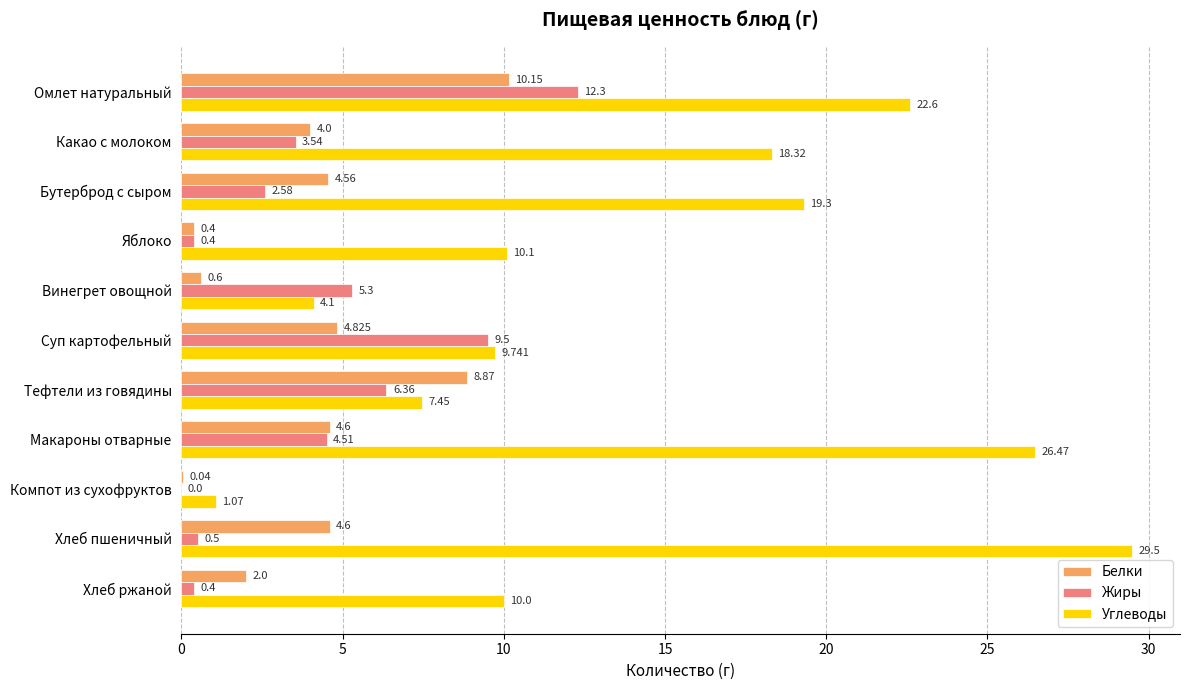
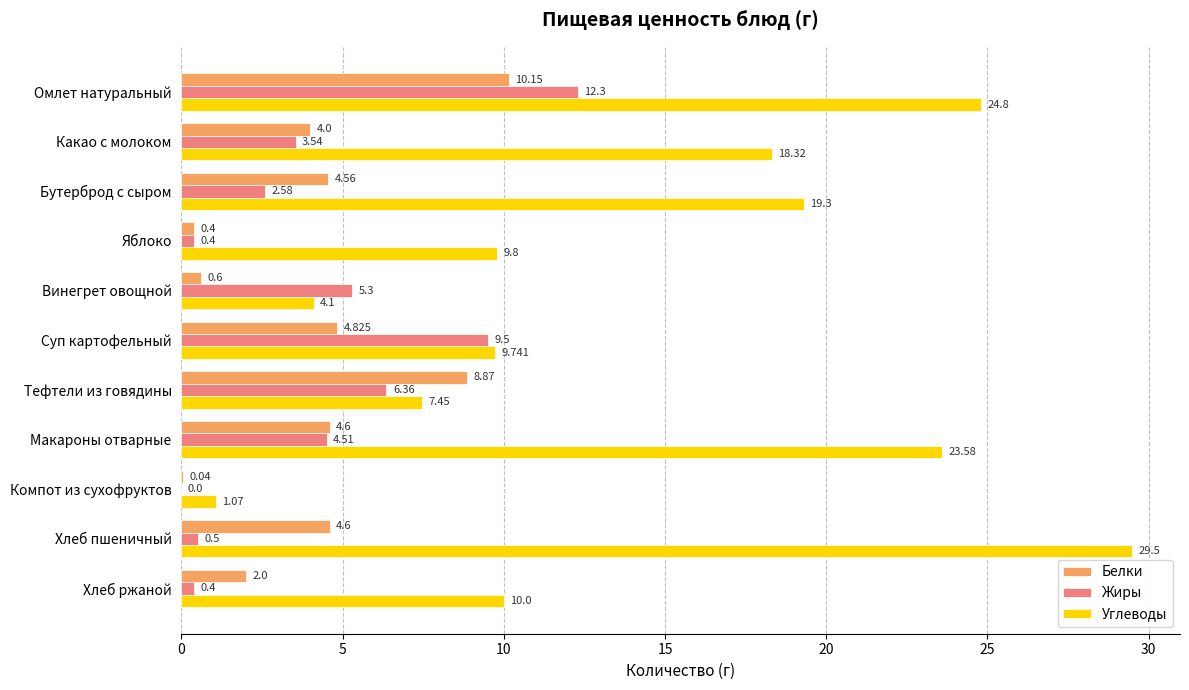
Углеводы, Омлет натуральный: 22.6 -> 24.8
Углеводы, Яблоко: 10.1 -> 9.8
Углеводы, Макароны отварные: 26.47 -> 23.58
